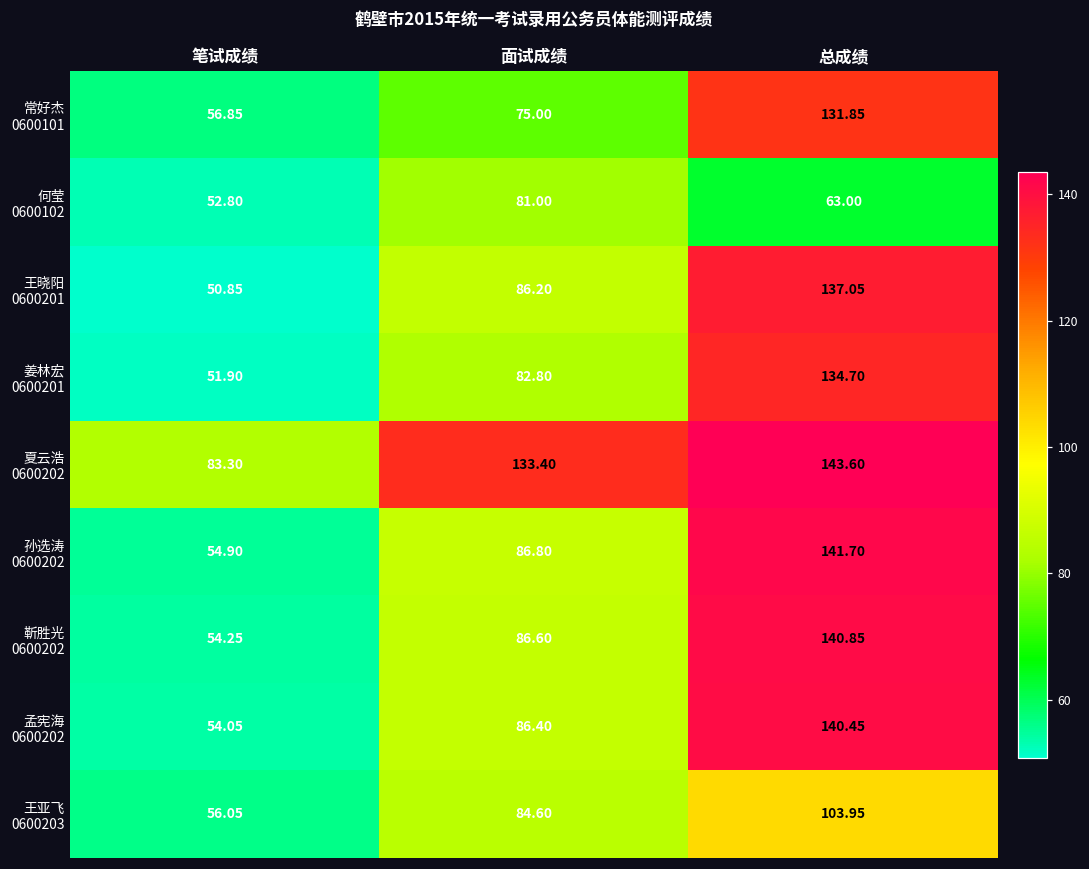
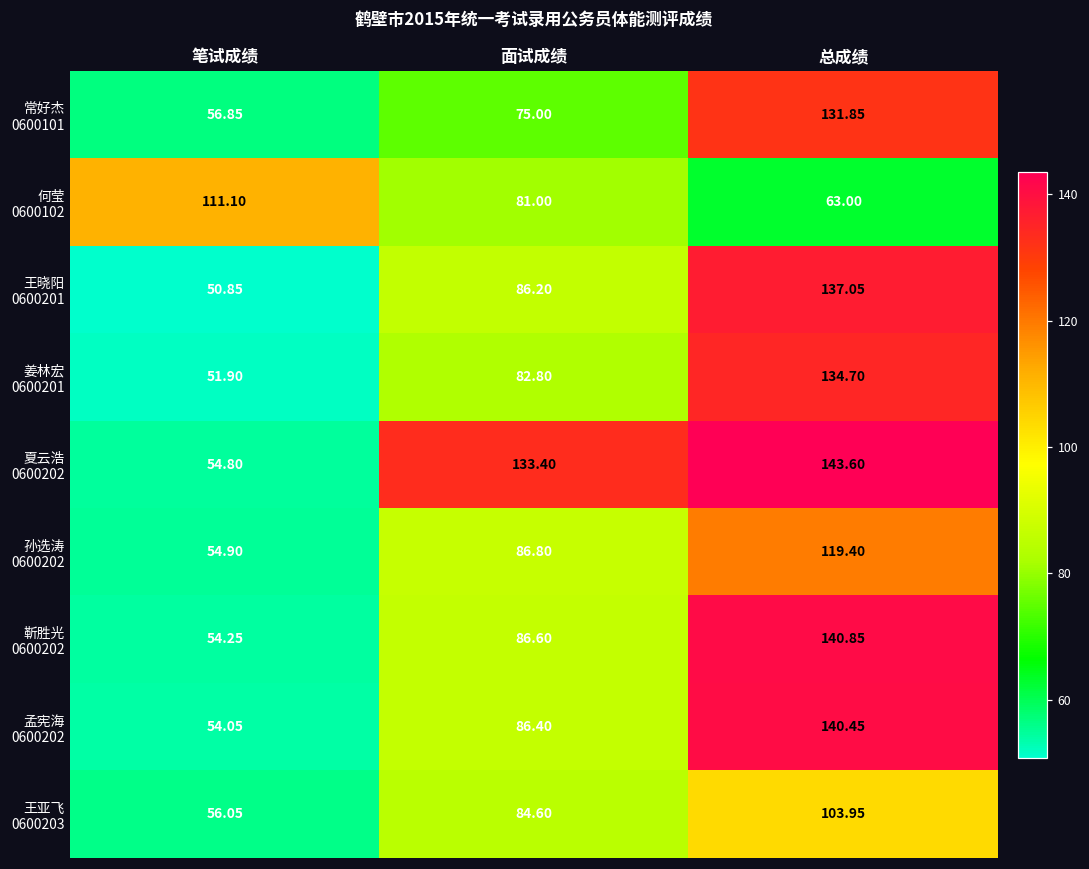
何莹 0600102, 笔试成绩: 52.80 -> 111.10
夏云浩 0600202, 笔试成绩: 83.30 -> 54.80
孙选涛 0600202, 总成绩: 141.70 -> 119.40
